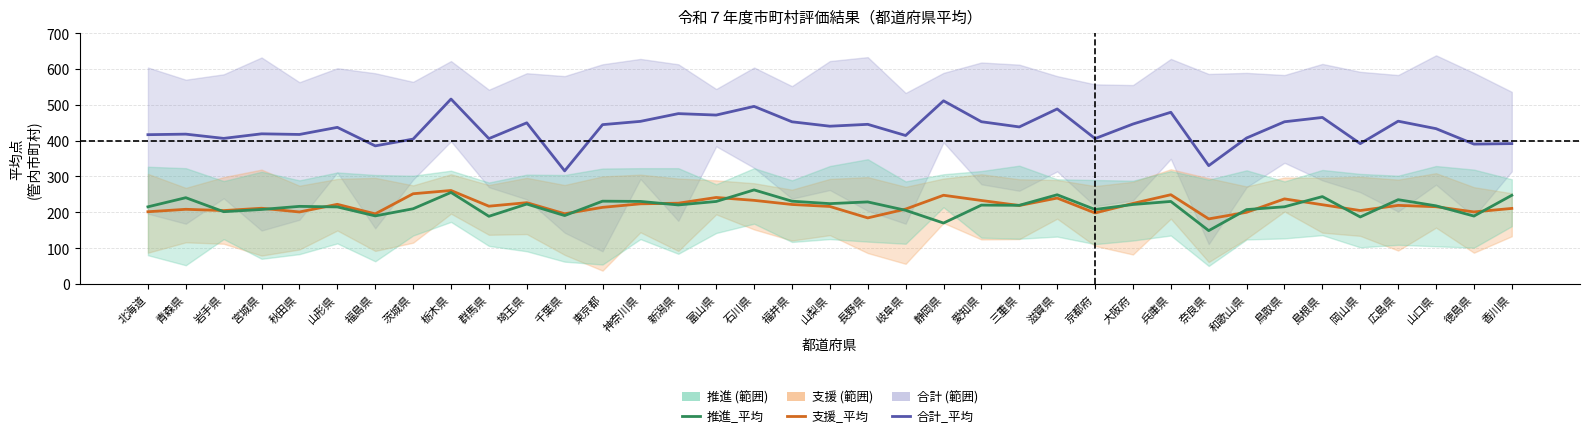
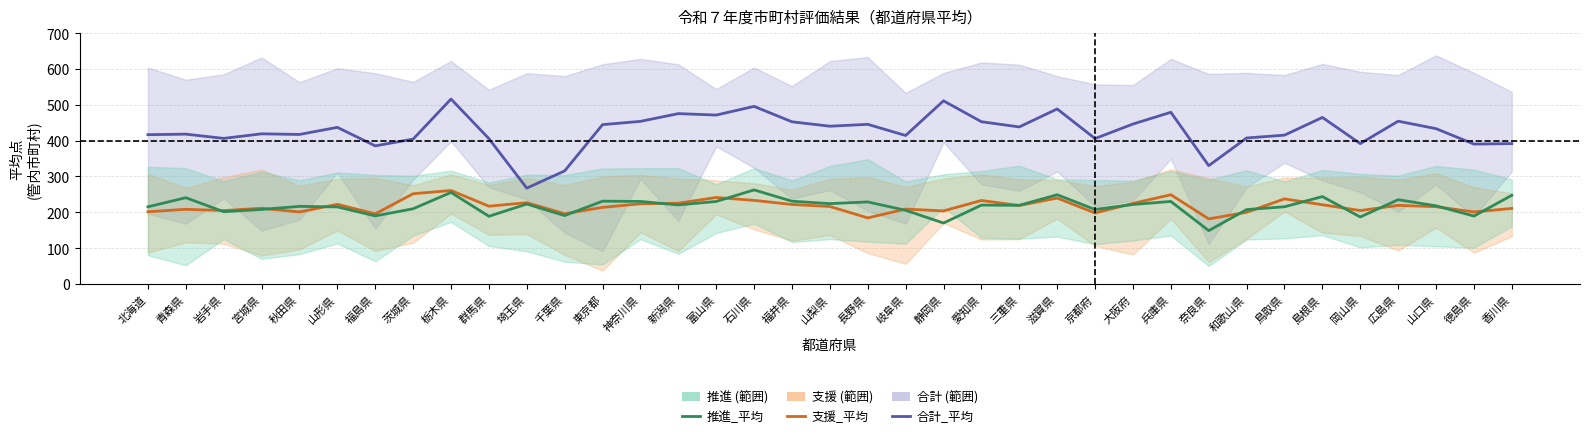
合計_平均, 埼玉県: 450 -> 270
支援_平均, 静岡県: 250 -> 200
合計_平均, 鳥取県: 450 -> 420
